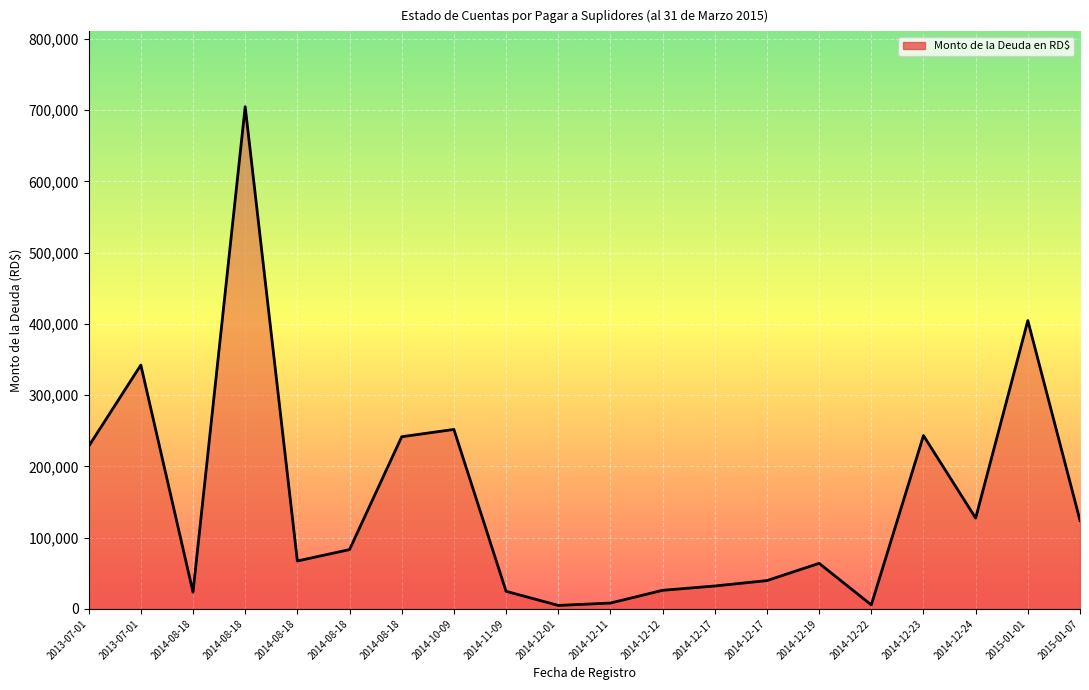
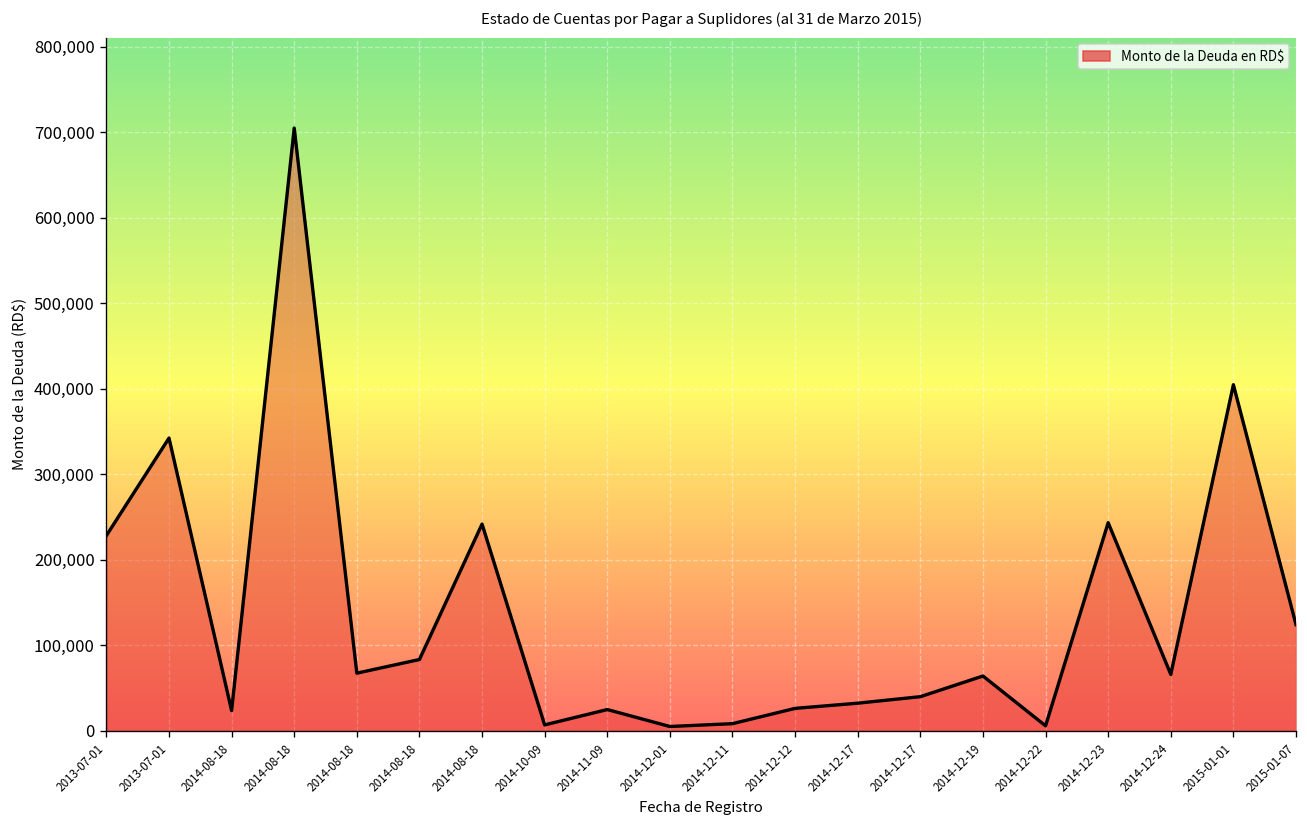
2014-10-09: 250,000 -> 10,000
2014-12-24: 130,000 -> 70,000
